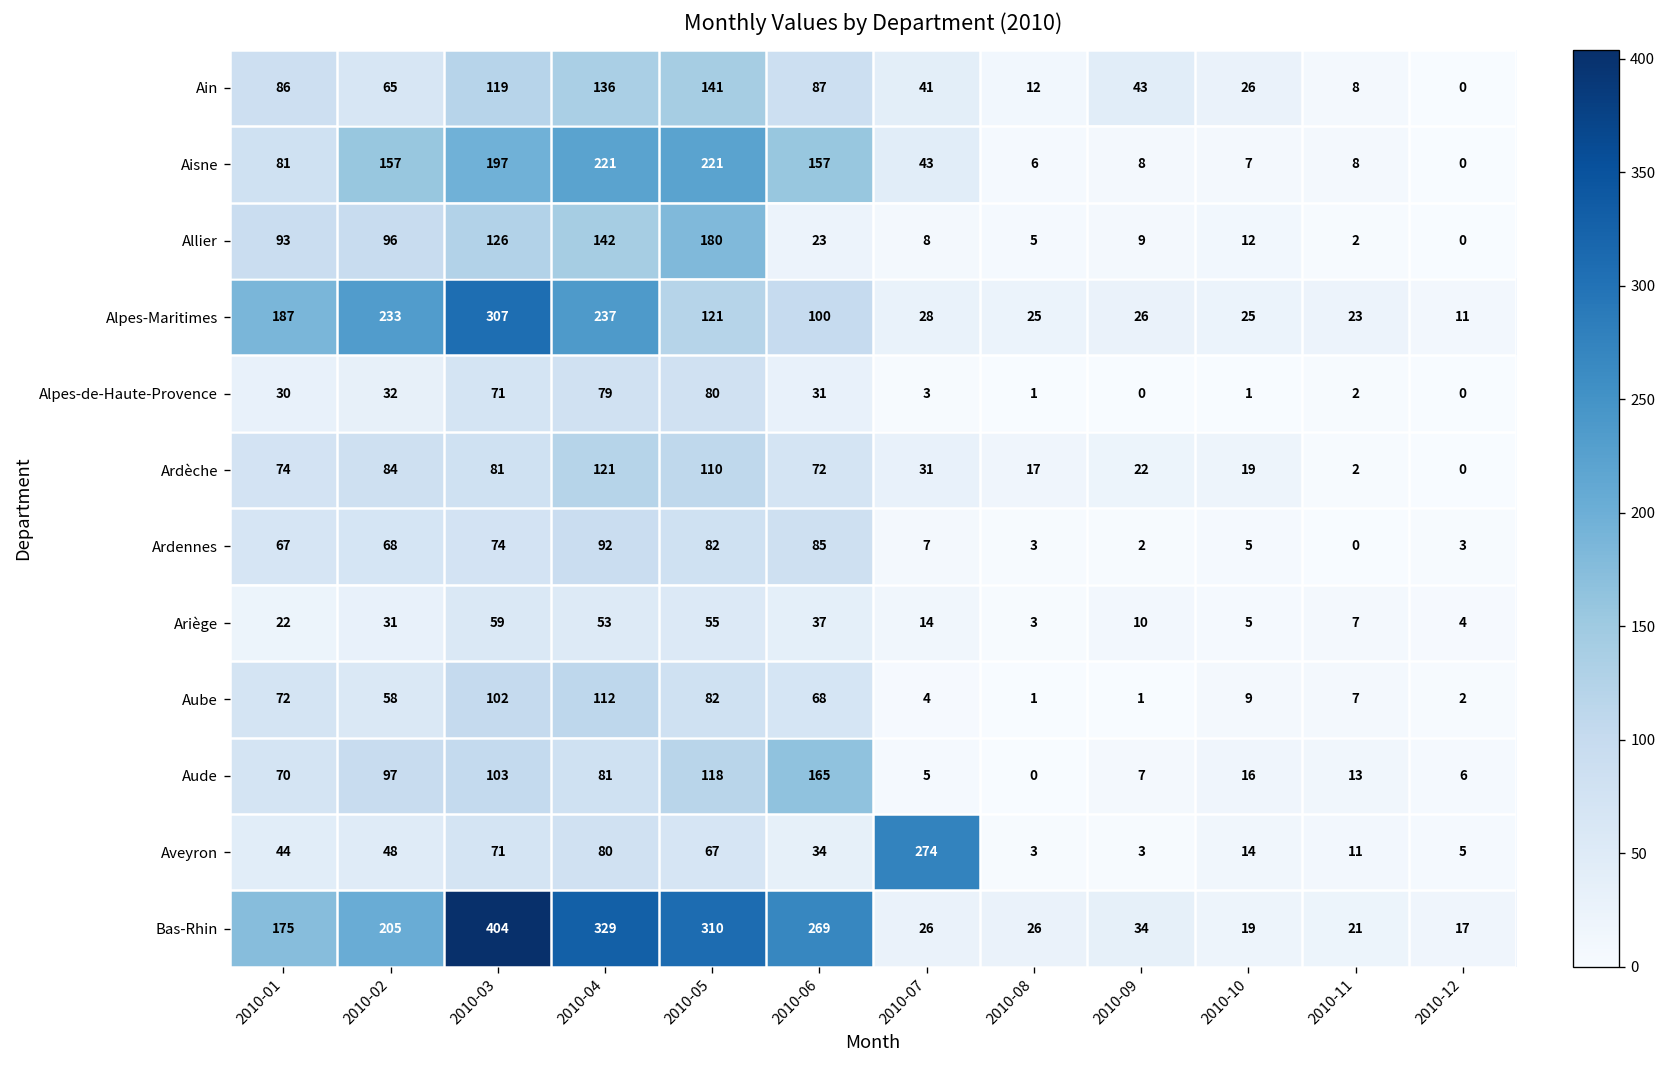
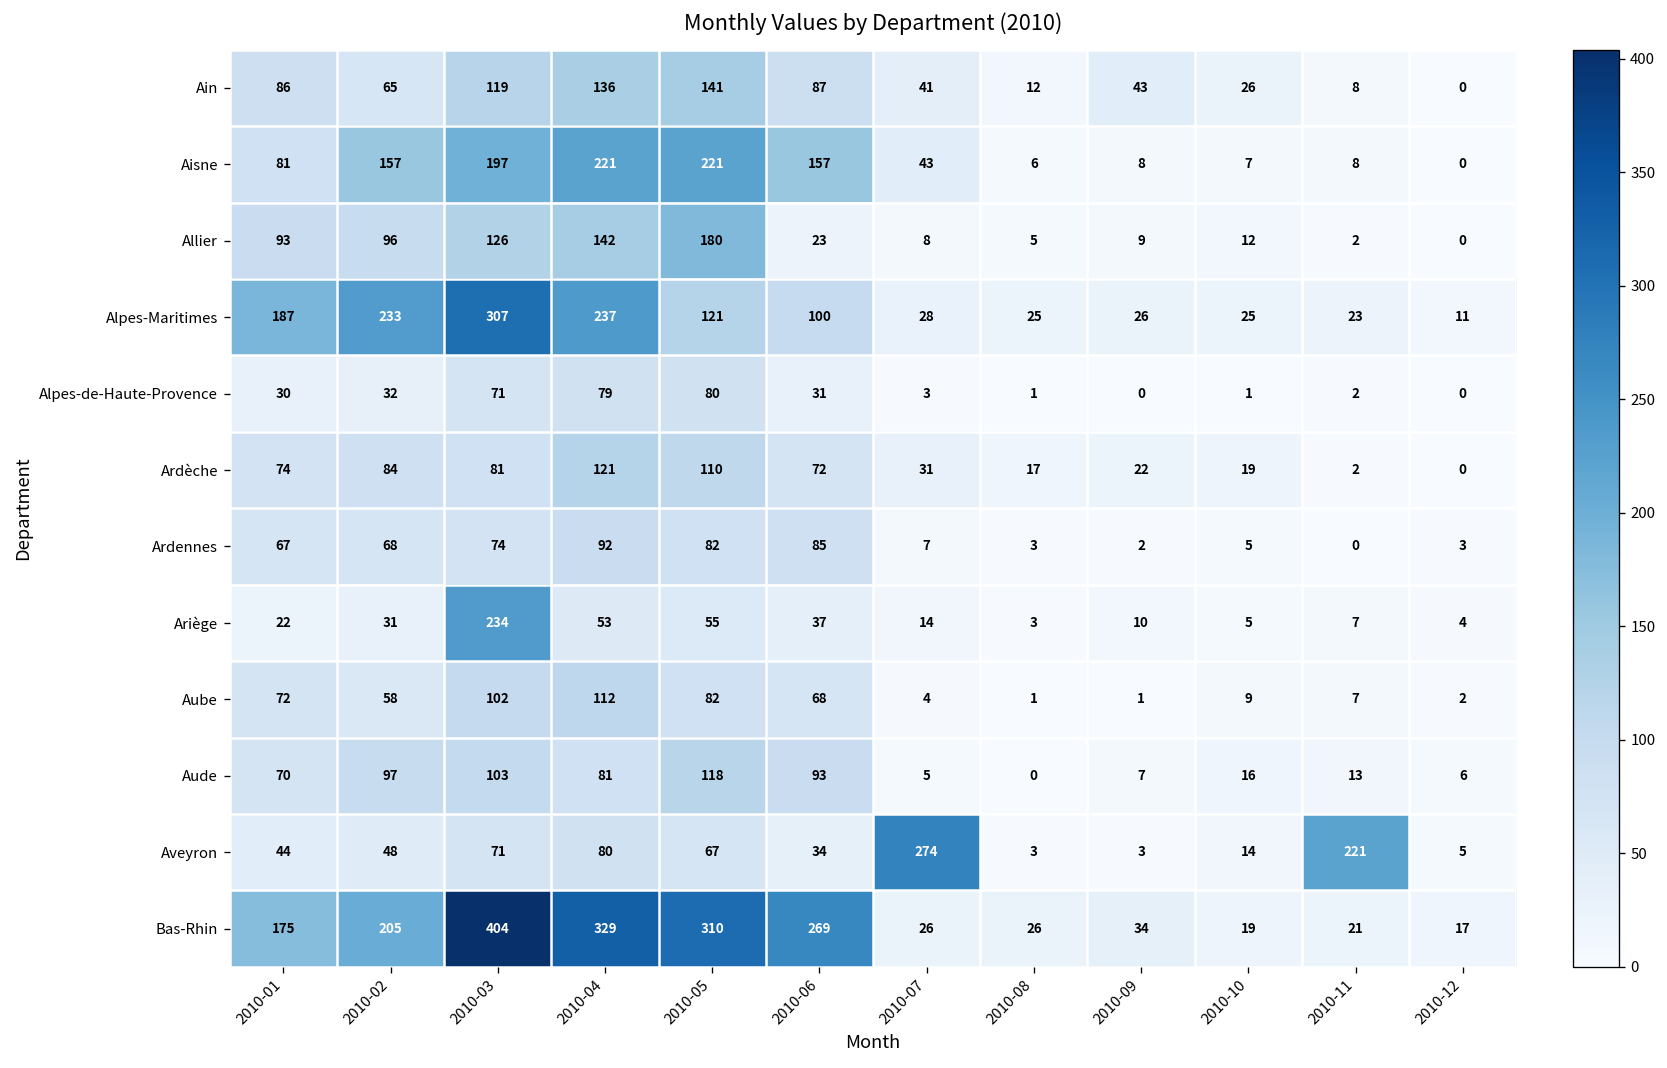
Ariège, 2010-03: 59 -> 234
Aude, 2010-06: 165 -> 93
Aveyron, 2010-11: 11 -> 221
